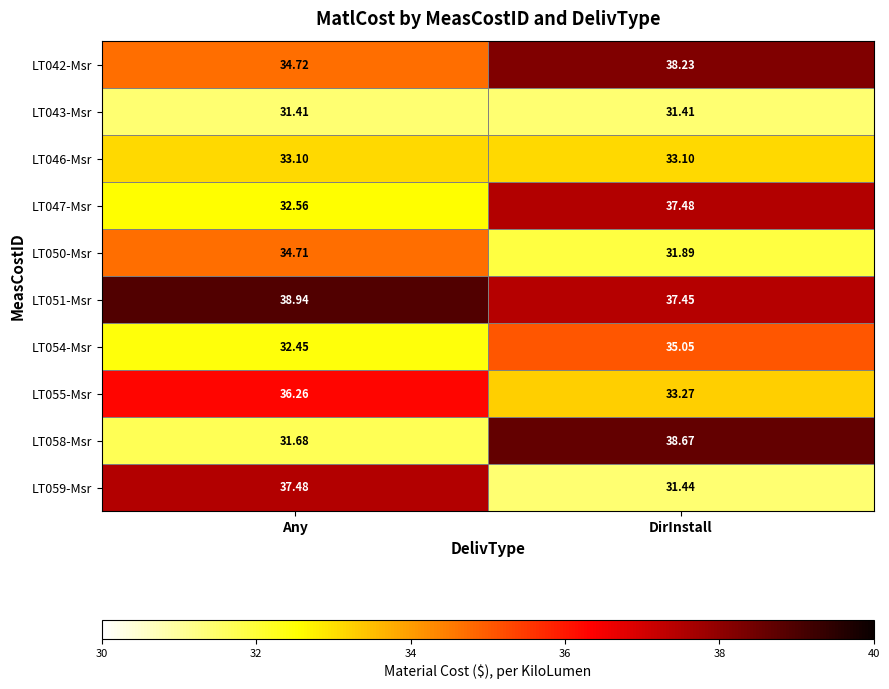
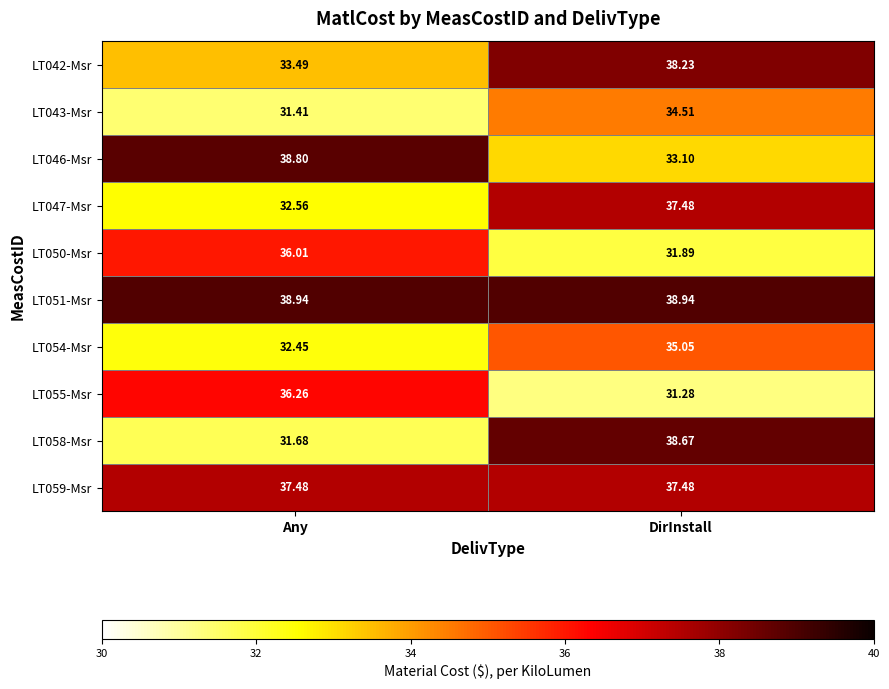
LT042-Msr, Any: 34.72 -> 33.49
LT043-Msr, DirInstall: 31.41 -> 34.51
LT046-Msr, Any: 33.10 -> 38.80
LT050-Msr, Any: 34.71 -> 36.01
LT051-Msr, DirInstall: 37.45 -> 38.94
LT055-Msr, DirInstall: 33.27 -> 31.28
LT059-Msr, DirInstall: 31.44 -> 37.48
